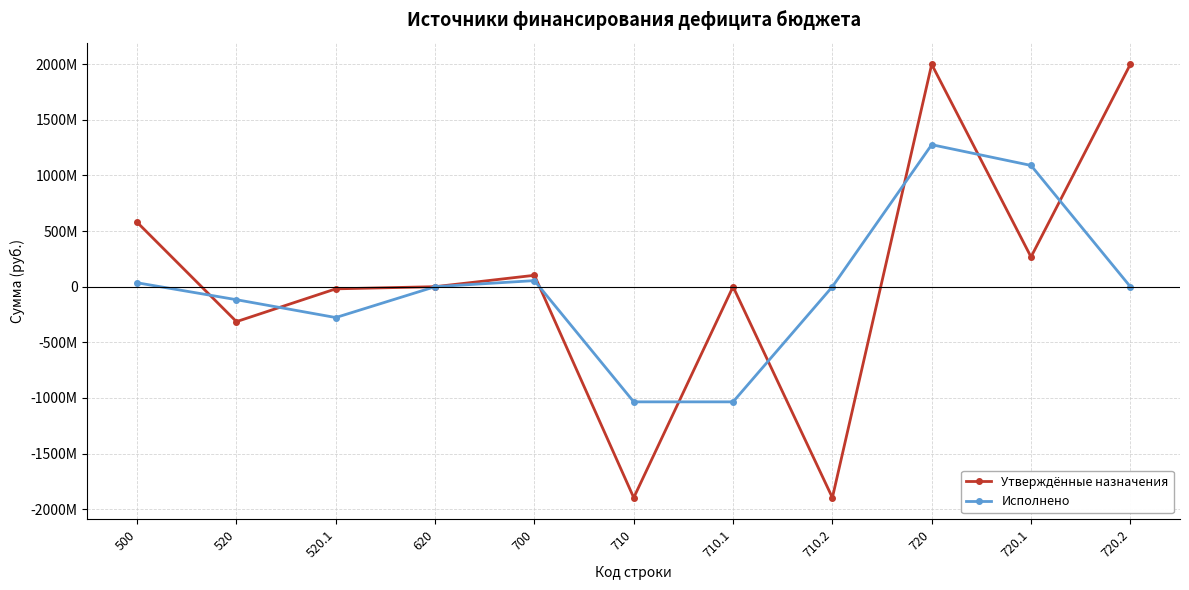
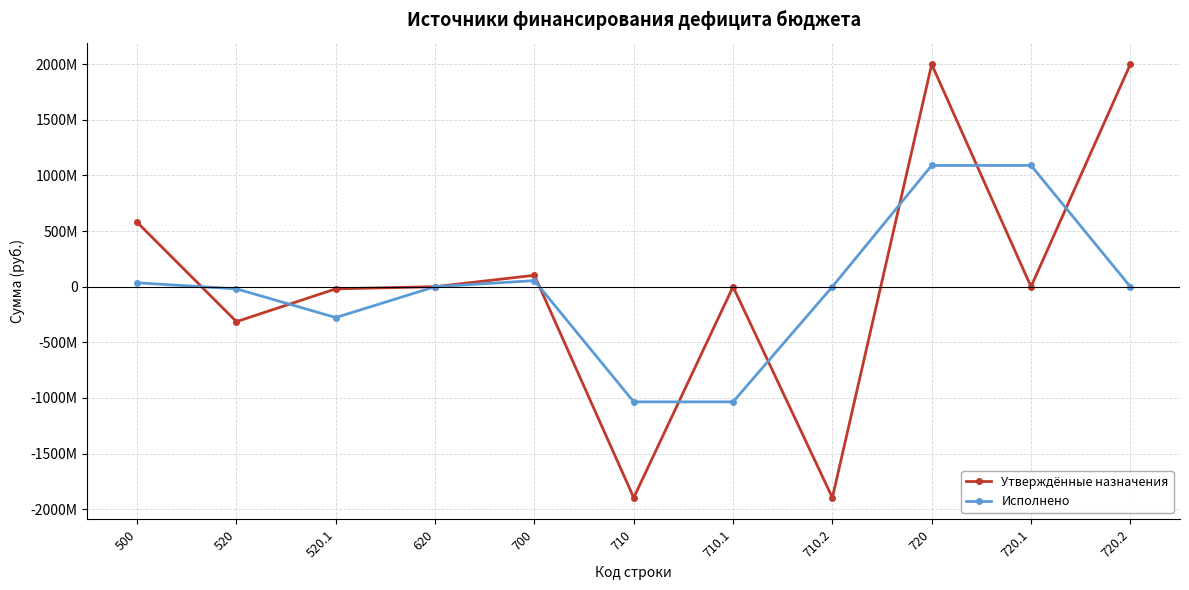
Исполнено, 520: -120000000 -> -20000000
Исполнено, 720: 1280000000 -> 1090000000
Утверждённые назначения, 720.1: 270000000 -> 0
